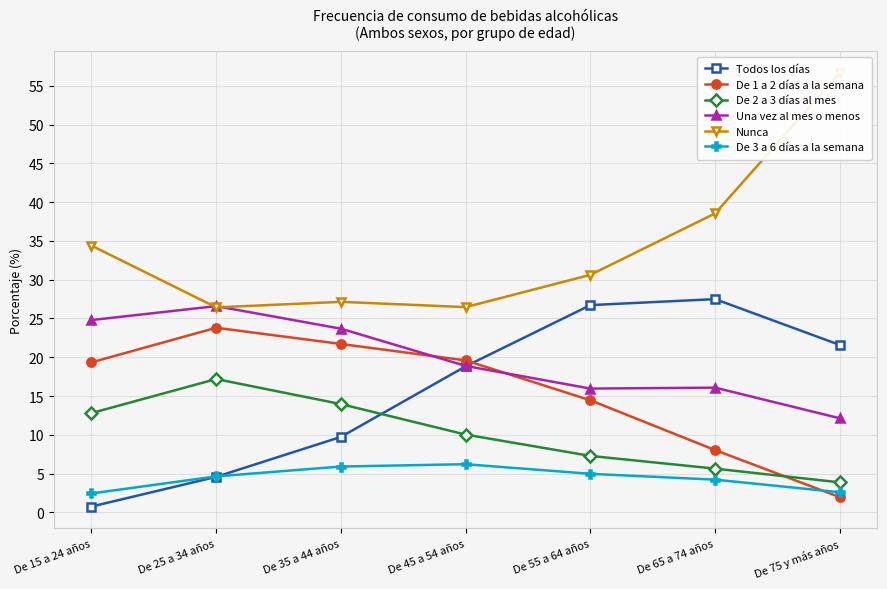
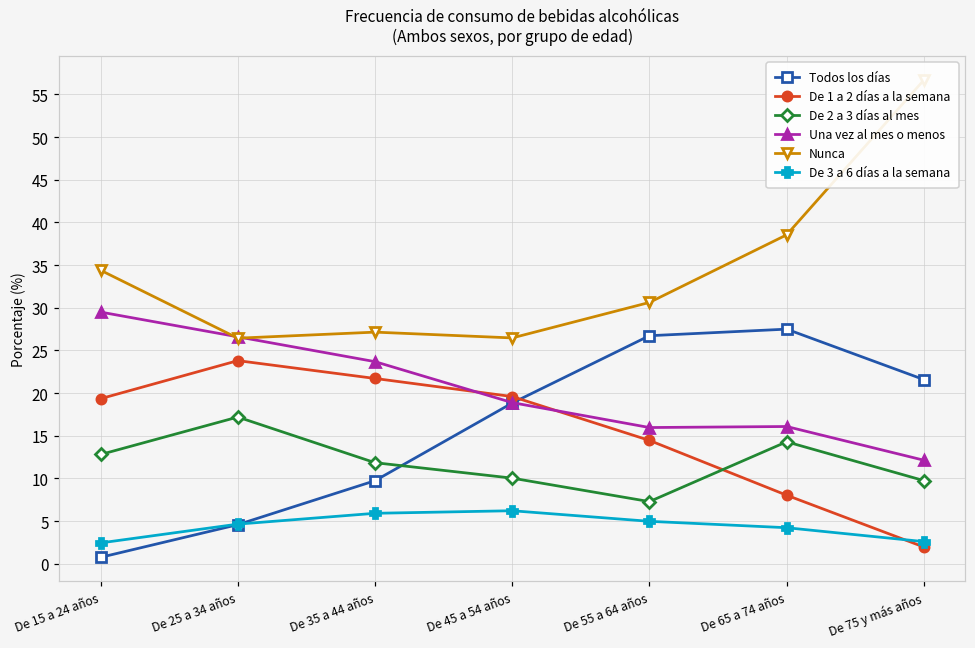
Una vez al mes o menos, De 15 a 24 años: 25 -> 29
De 2 a 3 días al mes, De 35 a 44 años: 14 -> 12
De 2 a 3 días al mes, De 65 a 74 años: 6 -> 14
De 2 a 3 días al mes, De 75 y más años: 4 -> 10
